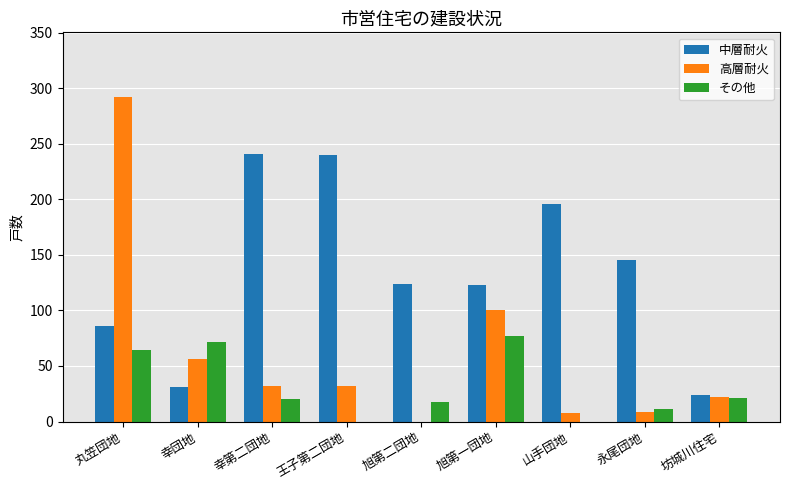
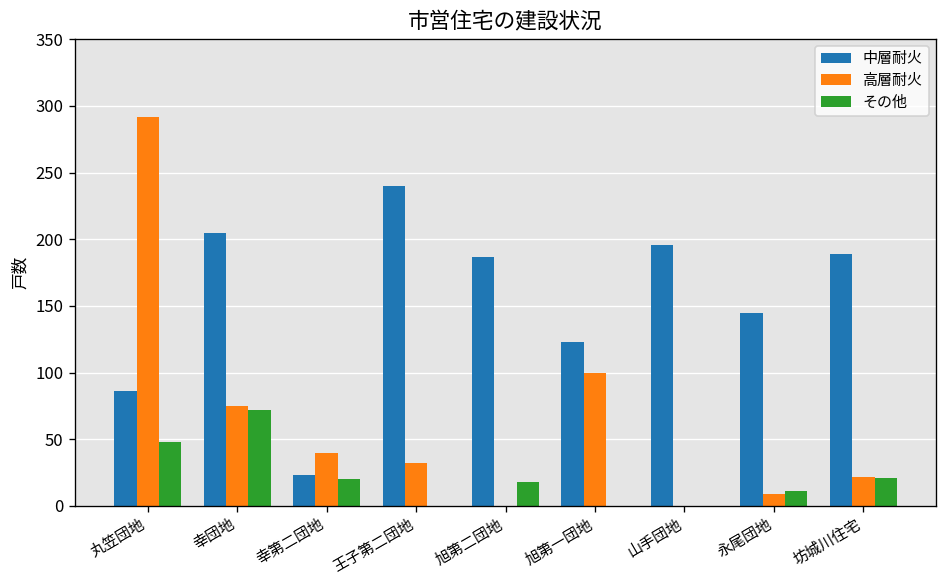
その他, 丸笠団地: 64 -> 48
中層耐火, 幸団地: 31 -> 205
高層耐火, 幸団地: 56 -> 75
中層耐火, 幸第二団地: 241 -> 23
高層耐火, 幸第二団地: 32 -> 40
中層耐火, 旭第二団地: 124 -> 187
その他, 旭第一団地: 77 -> 0
高層耐火, 山手団地: 8 -> 0
中層耐火, 坊城川住宅: 24 -> 189
